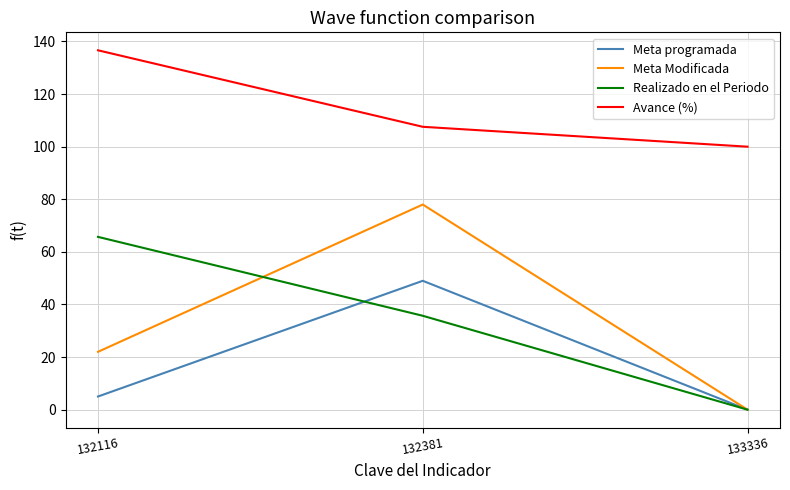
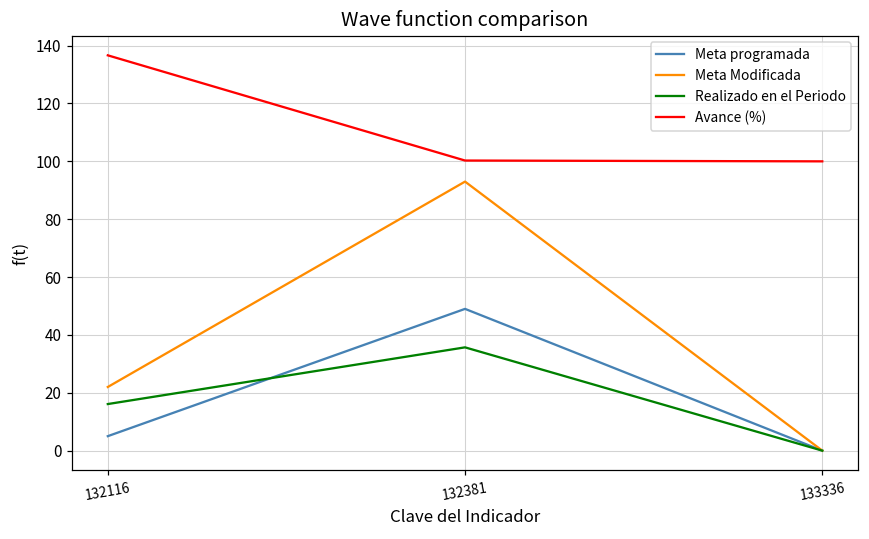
Realizado en el Periodo, 132116: 66 -> 16
Meta Modificada, 132381: 78 -> 93
Avance (%), 132381: 108 -> 100
